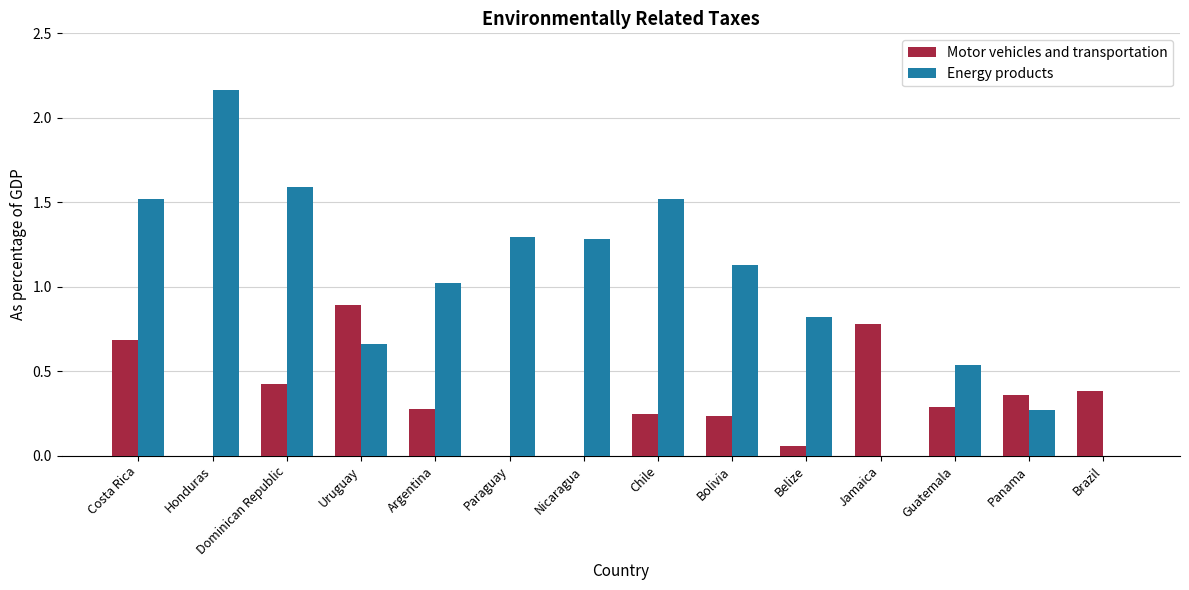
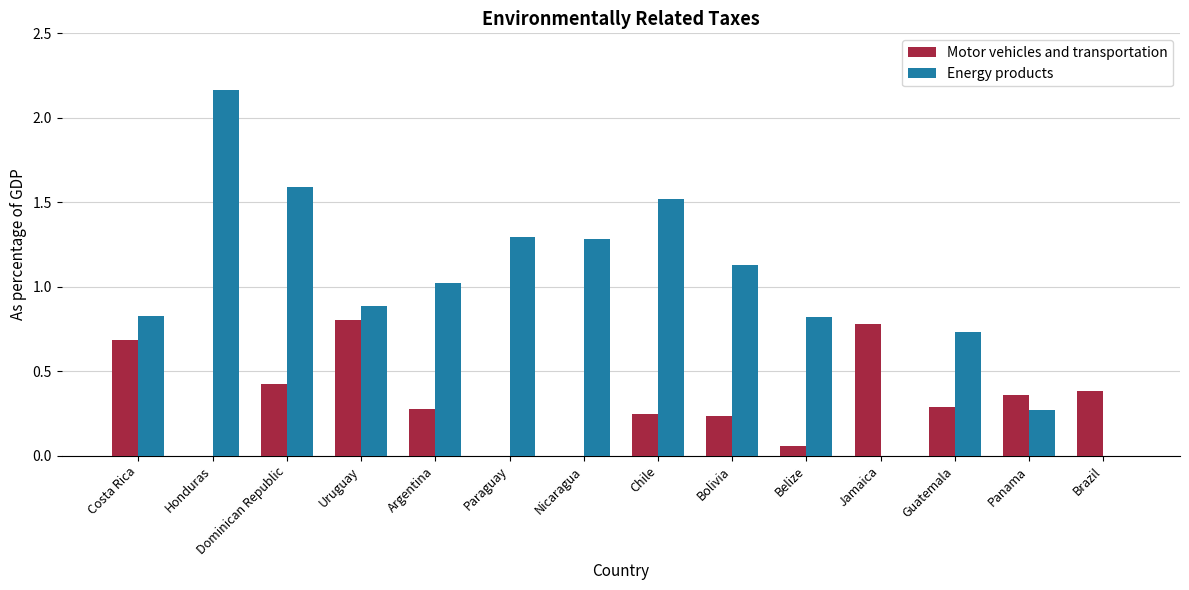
Energy products, Costa Rica: 1.52 -> 0.83
Motor vehicles and transportation, Uruguay: 0.89 -> 0.80
Energy products, Uruguay: 0.66 -> 0.88
Energy products, Guatemala: 0.54 -> 0.74
